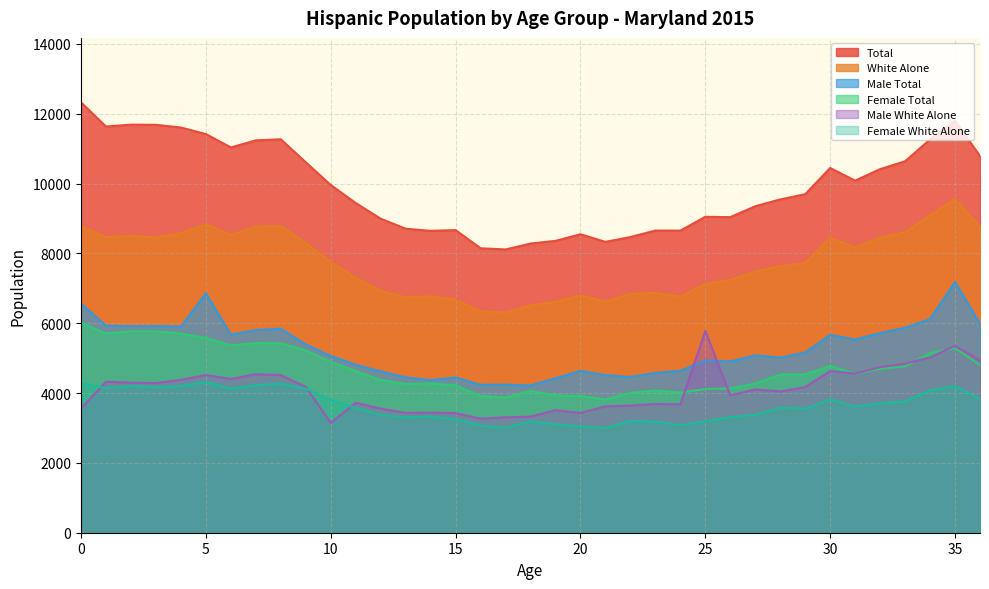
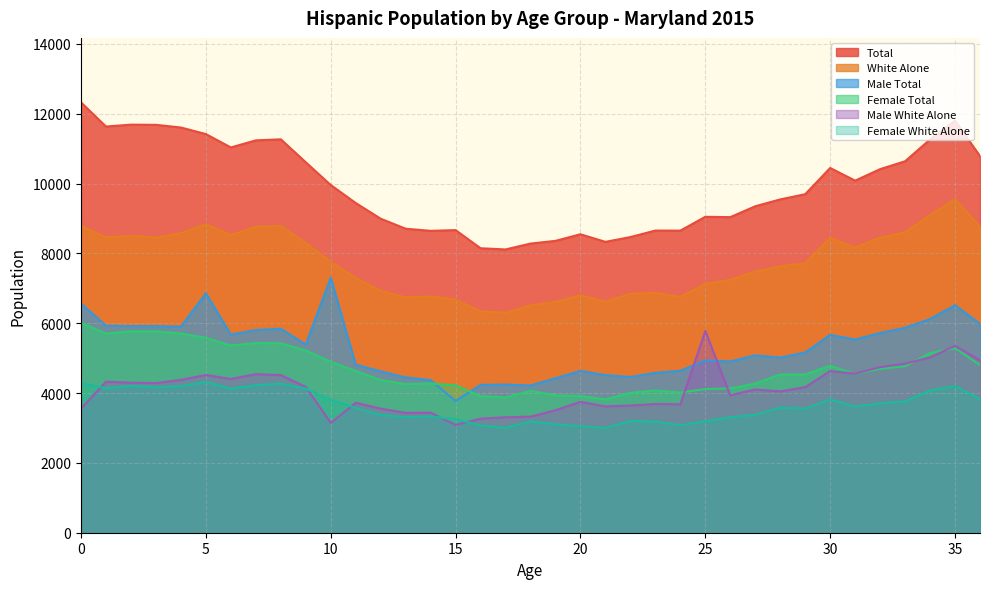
Male Total, 10: 5100 -> 7300
Male Total, 15: 4400 -> 3800
Male White Alone, 15: 3400 -> 3100
Male White Alone, 20: 3400 -> 3700
Male Total, 35: 7200 -> 6500
